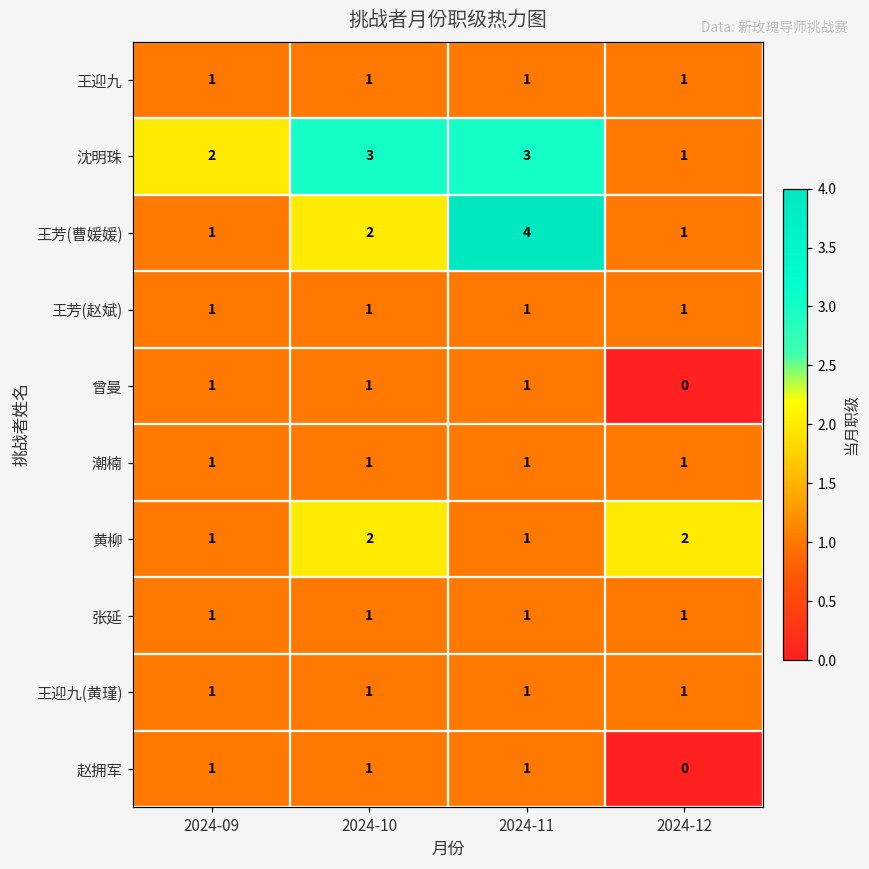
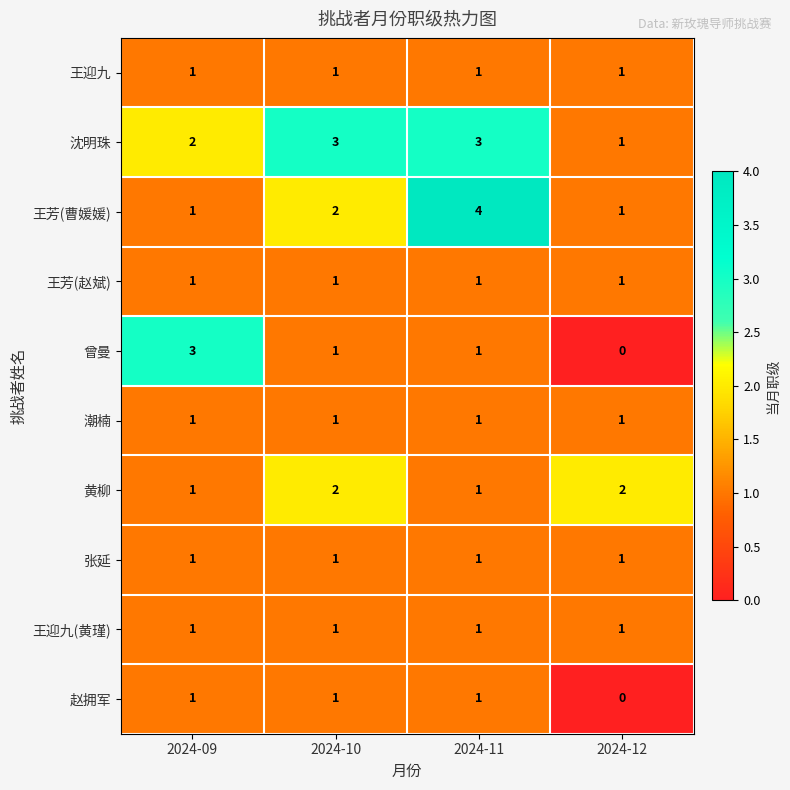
曾曼, 2024-09: 1 -> 3
